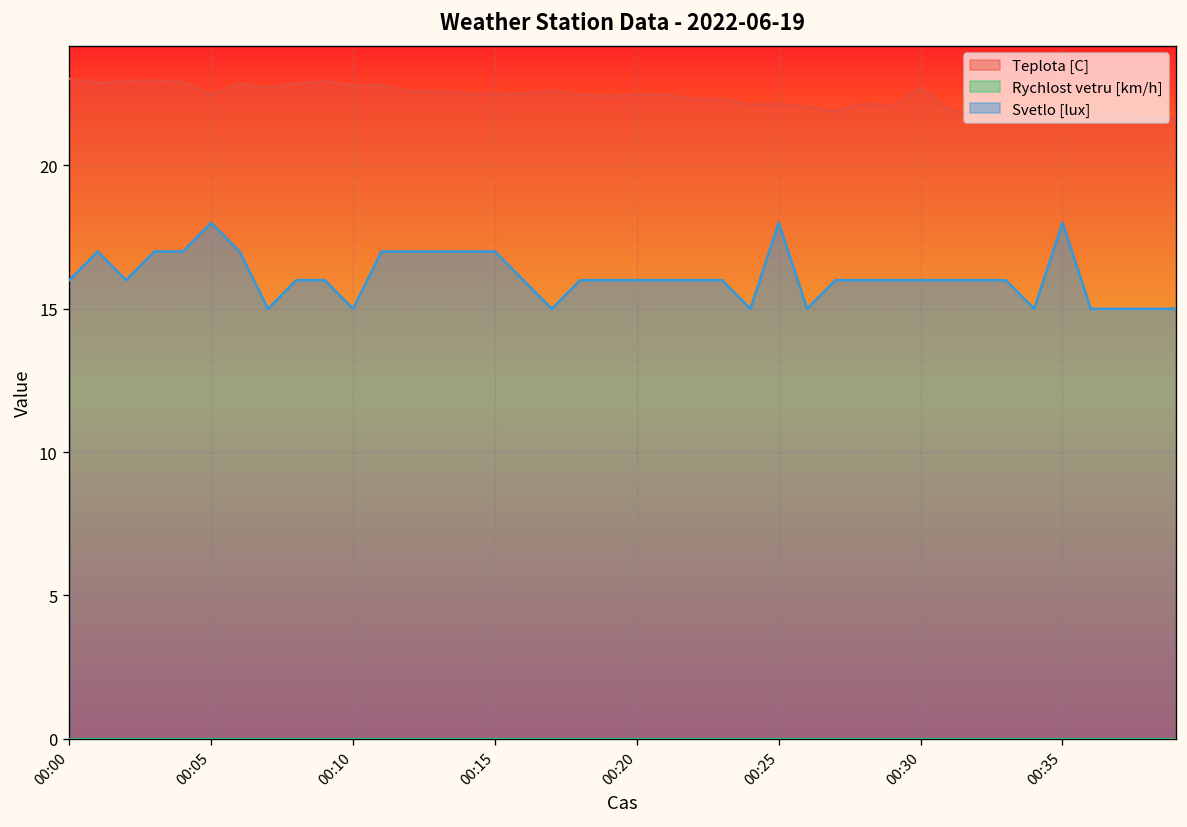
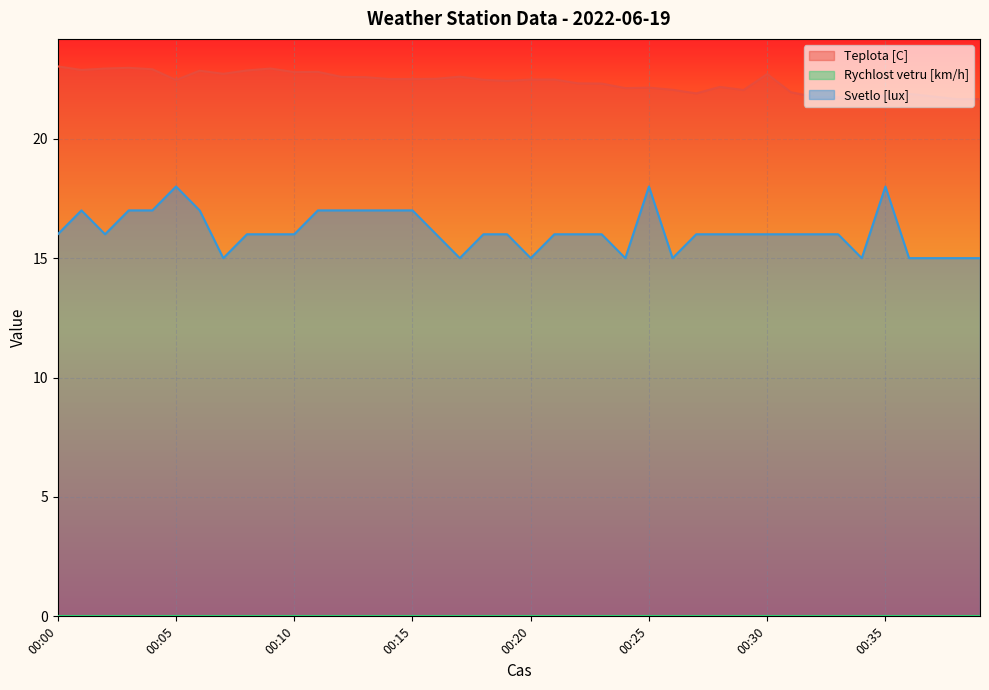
Svetlo [lux], 00:10: 15 -> 16
Svetlo [lux], 00:20: 16 -> 15
